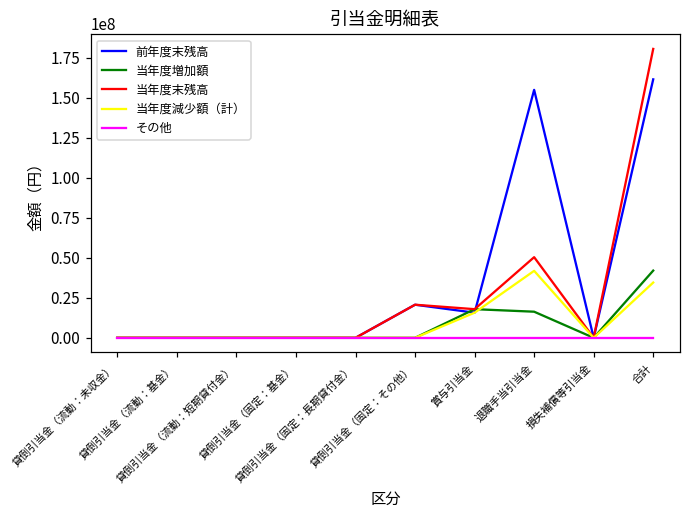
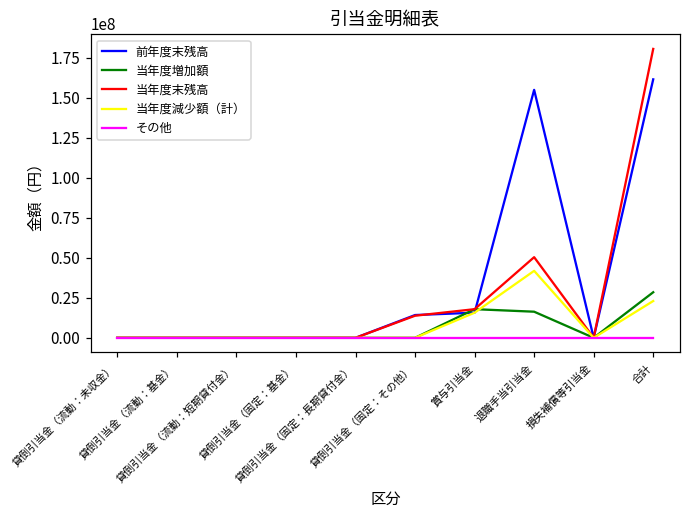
前年度末残高, 貸倒引当金（固定：その他）: 21000000 -> 14000000
当年度末残高, 貸倒引当金（固定：その他）: 21000000 -> 14000000
当年度増加額, 合計: 42000000 -> 28000000
当年度減少額（計）, 合計: 35000000 -> 23000000
